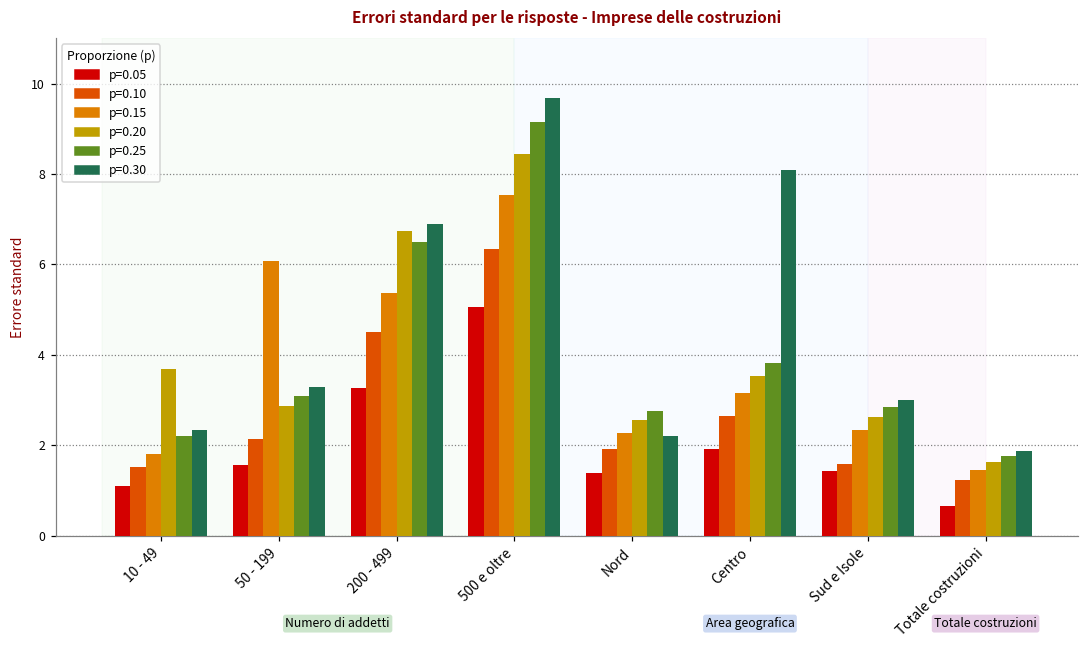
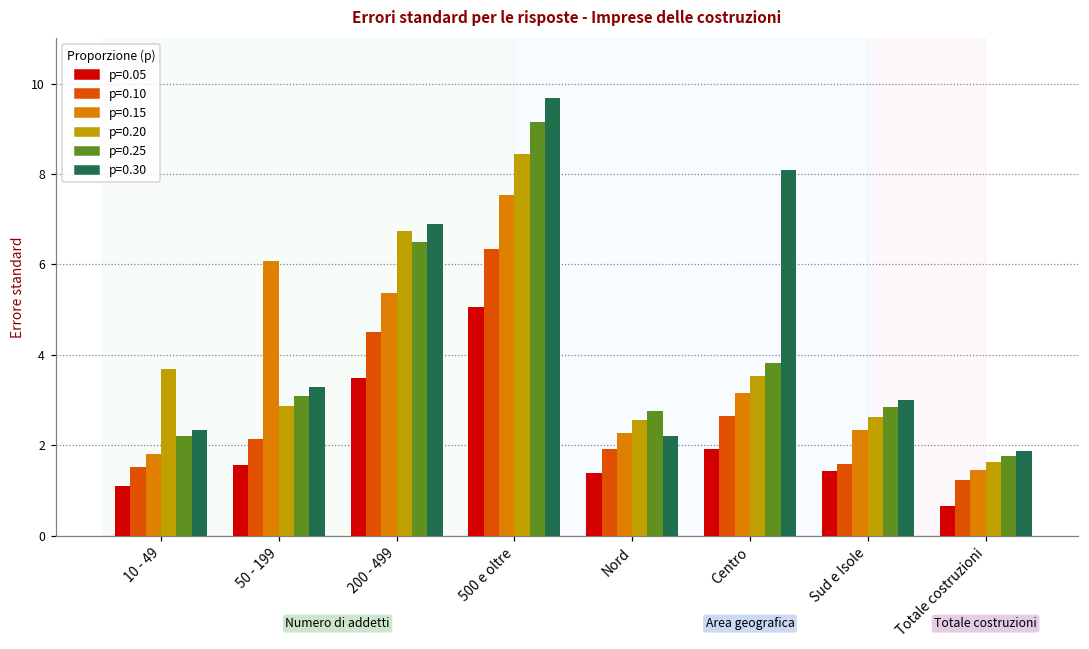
p=0.05, 200 - 499: 3.3 -> 3.5
